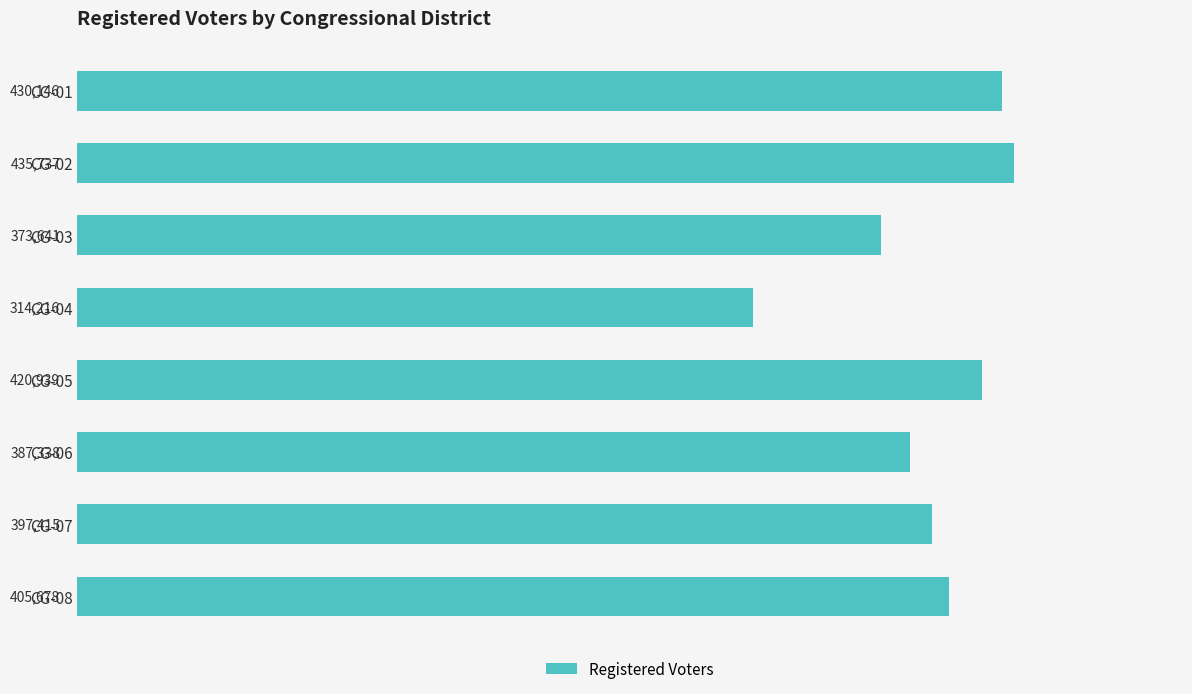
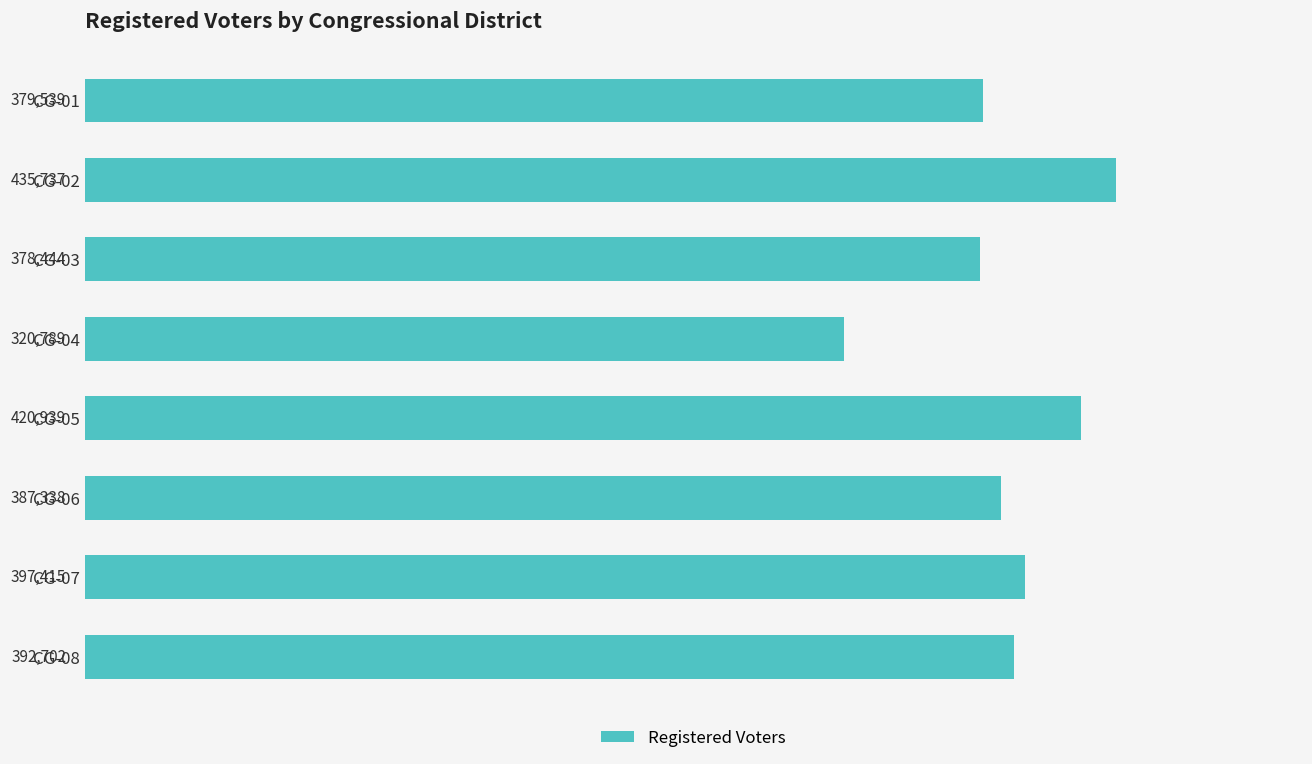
CG-01: 430,146 -> 379,539
CG-03: 373,641 -> 378,444
CG-04: 314,216 -> 320,789
CG-08: 405,678 -> 392,702
